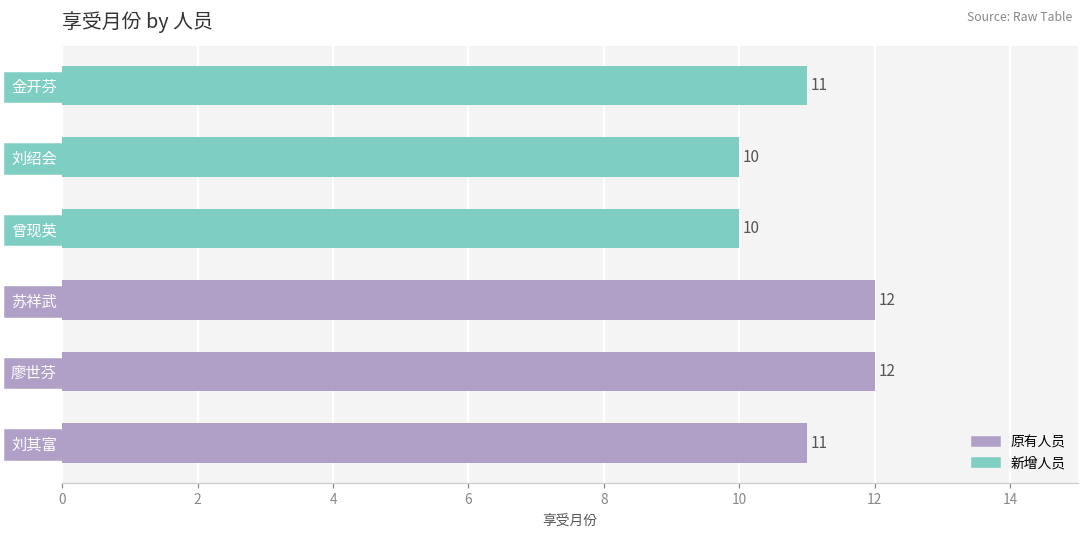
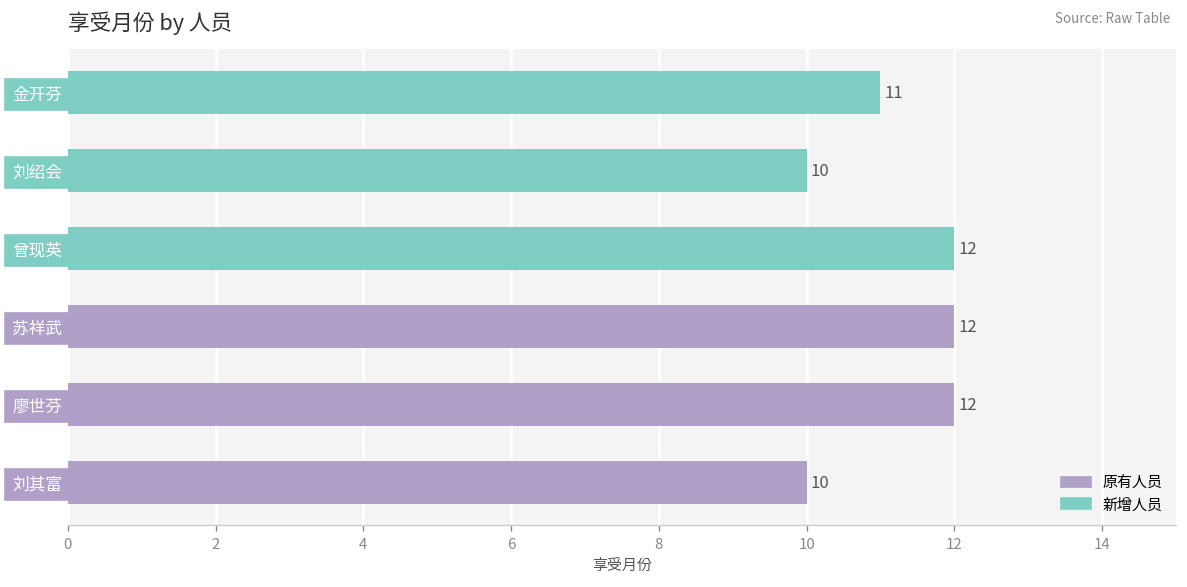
曾现英: 10 -> 12
刘其富: 11 -> 10
